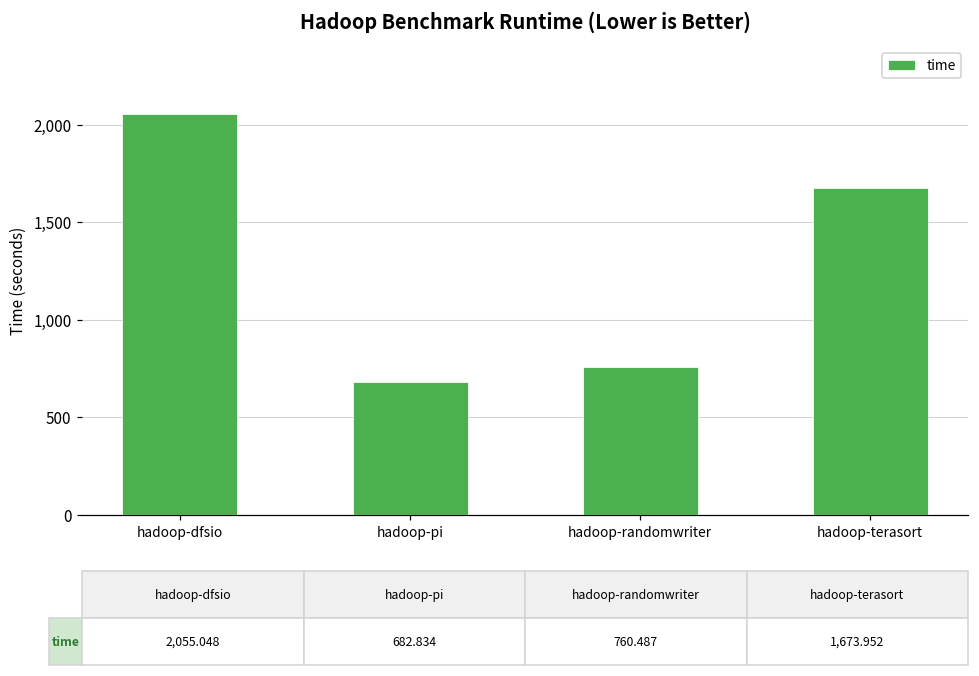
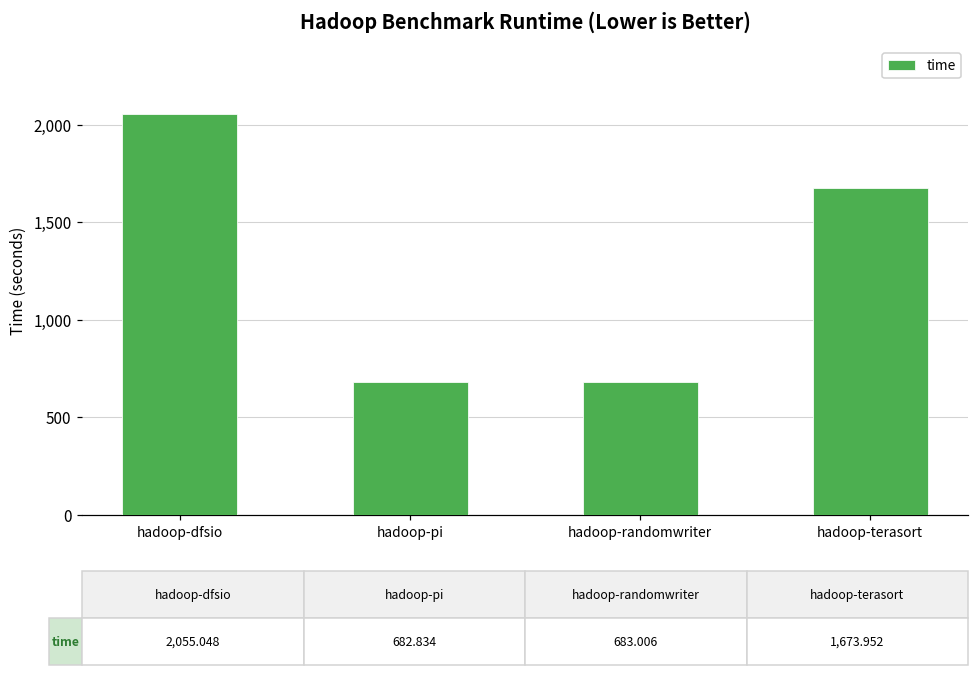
hadoop-randomwriter: 760.487 -> 683.006
